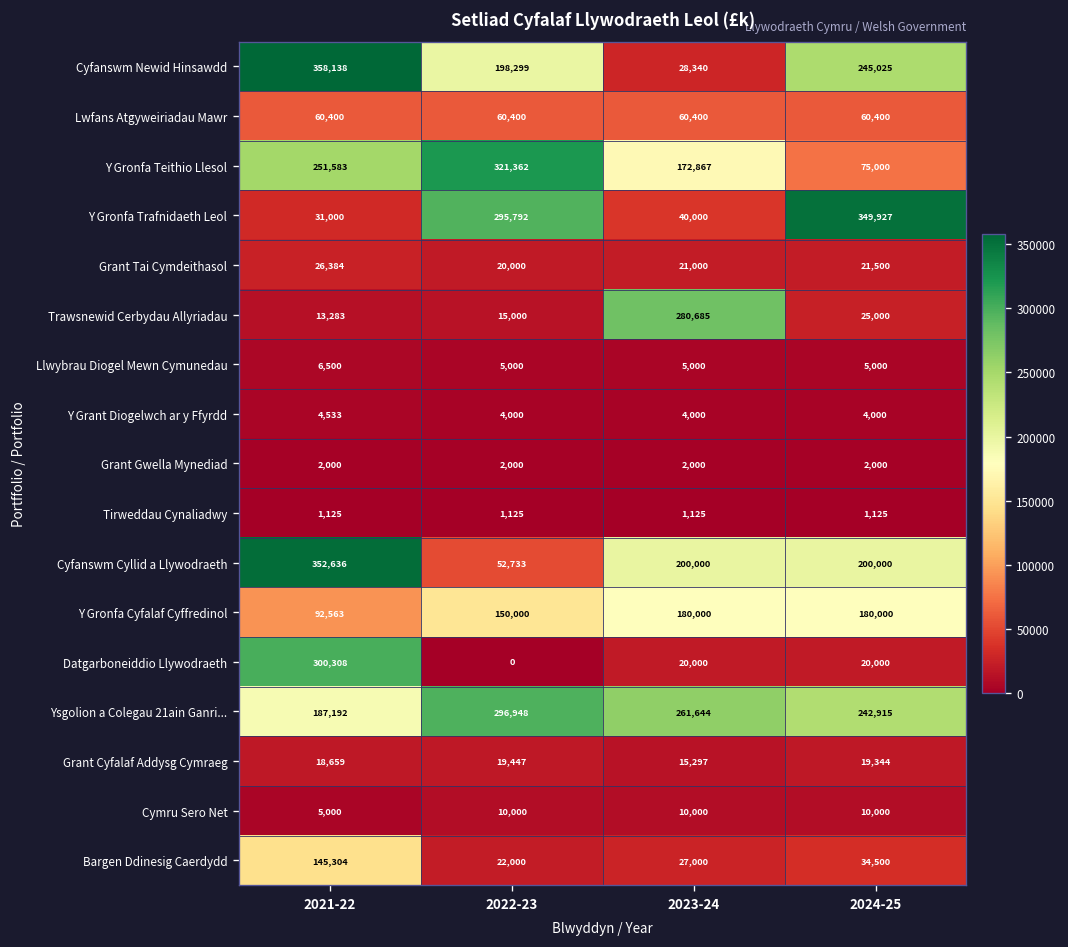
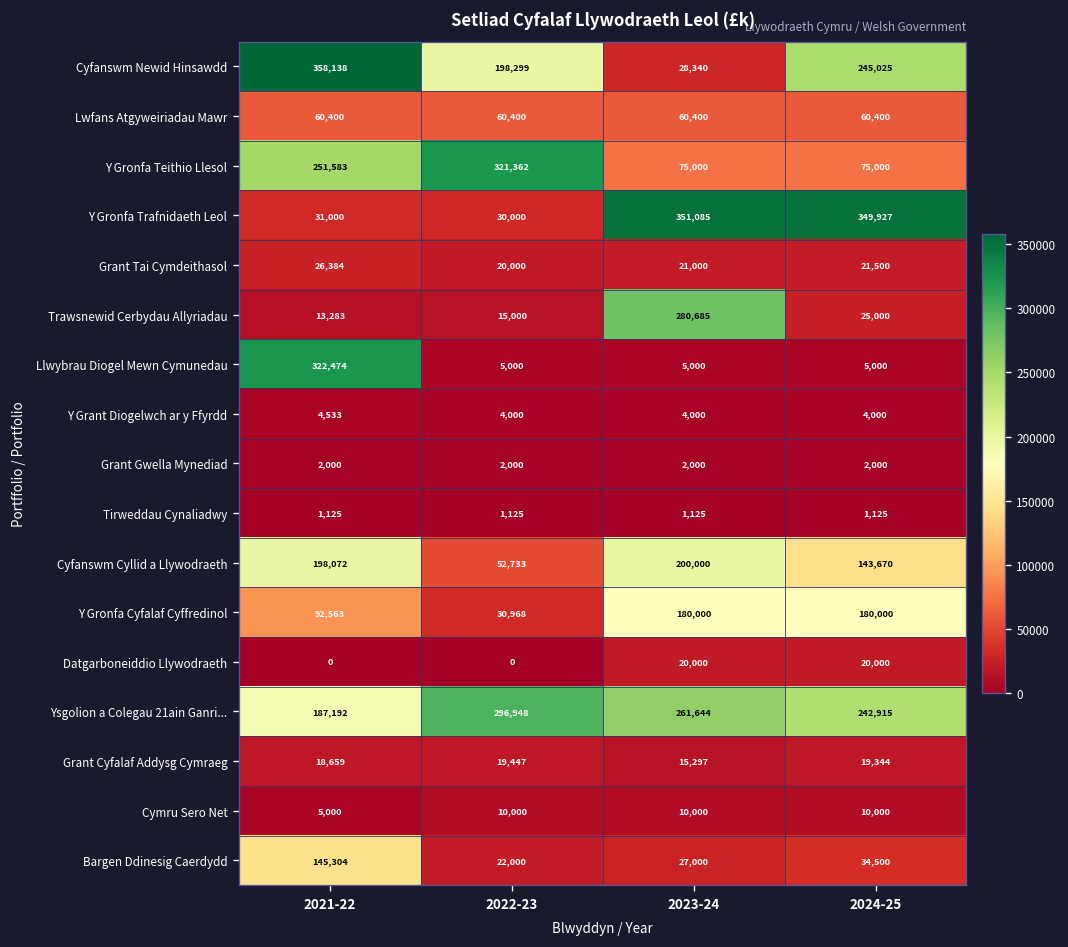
Y Gronfa Teithio Llesol, 2023-24: 172,867 -> 75,000
Y Gronfa Trafnidaeth Leol, 2022-23: 295,792 -> 30,000
Y Gronfa Trafnidaeth Leol, 2023-24: 40,000 -> 351,085
Llwybrau Diogel Mewn Cymunedau, 2021-22: 6,500 -> 322,474
Cyfanswm Cyllid a Llywodraeth, 2021-22: 352,636 -> 198,072
Cyfanswm Cyllid a Llywodraeth, 2024-25: 200,000 -> 143,670
Y Gronfa Cyfalaf Cyffredinol, 2022-23: 150,000 -> 30,968
Datgarboneiddio Llywodraeth, 2021-22: 300,308 -> 0
